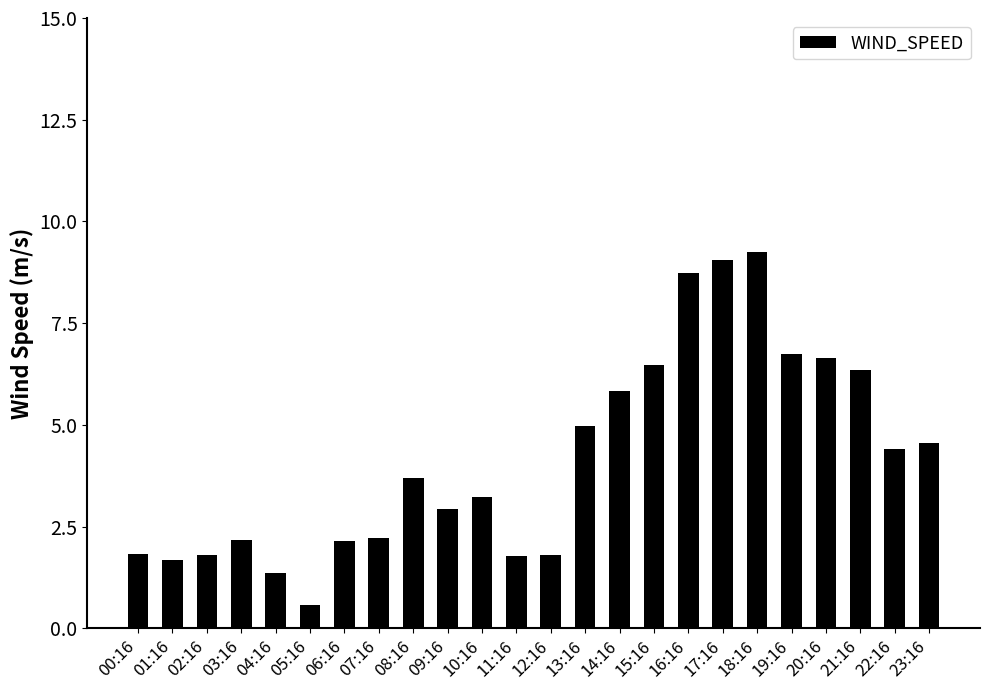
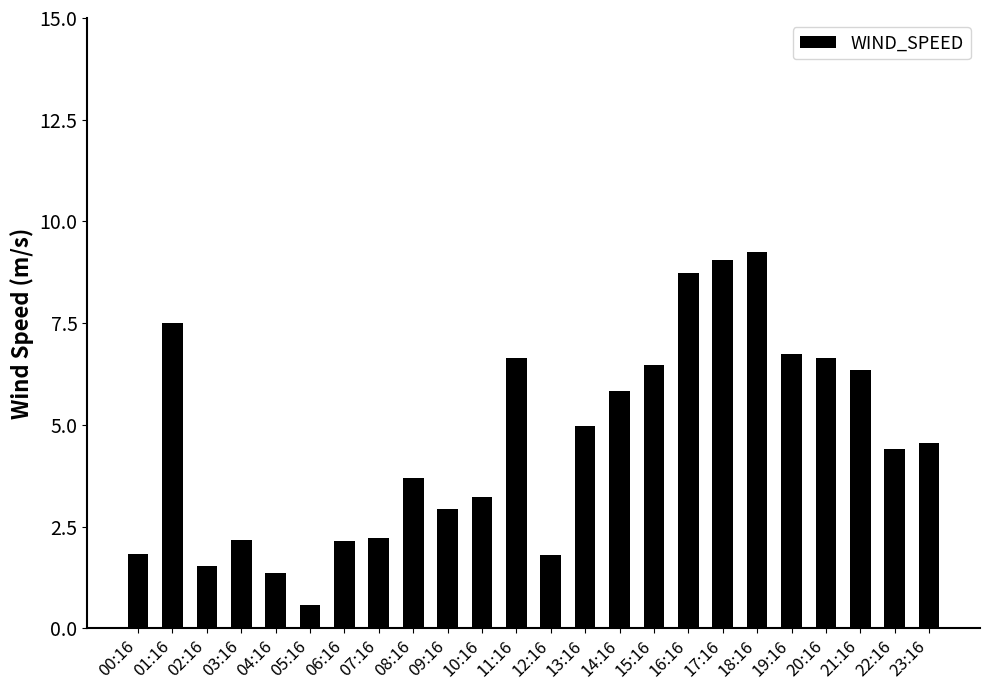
01:16: 1.7 -> 7.5
02:16: 1.8 -> 1.5
11:16: 1.8 -> 6.6
